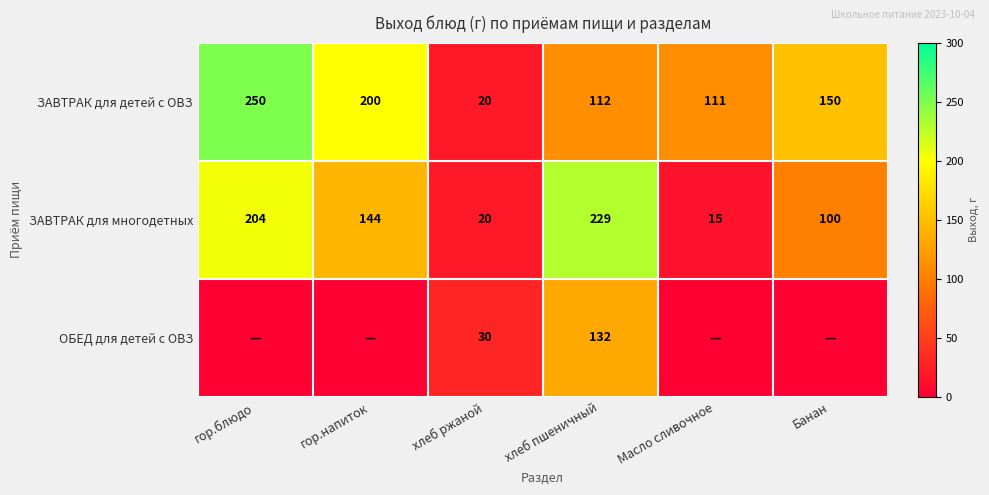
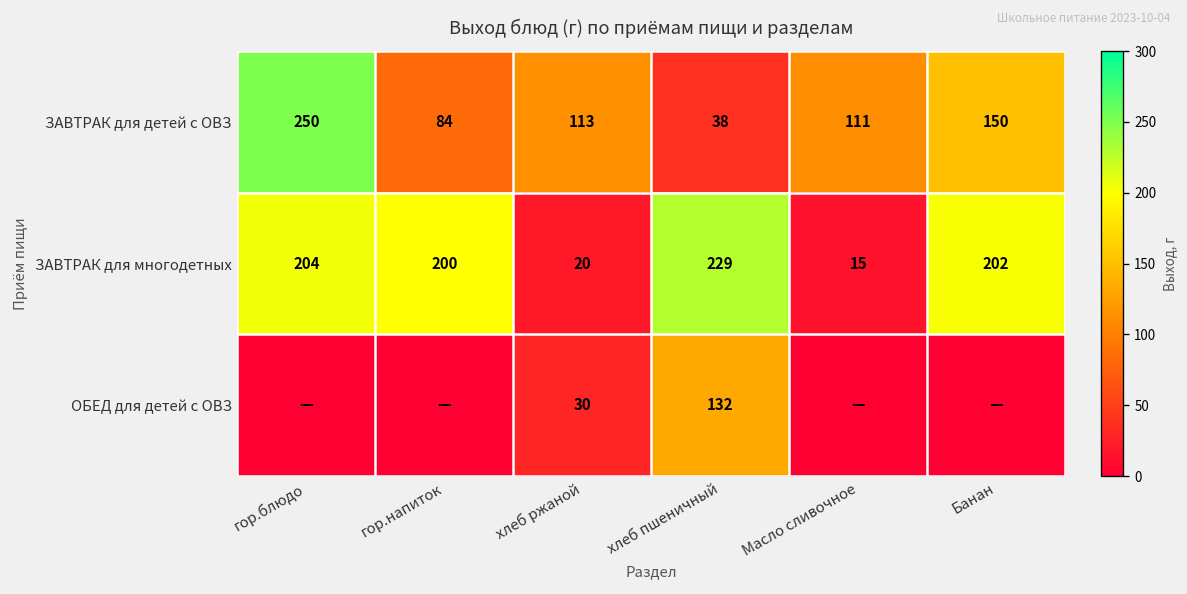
ЗАВТРАК для детей с ОВЗ, гор.напиток: 200 -> 84
ЗАВТРАК для детей с ОВЗ, хлеб ржаной: 20 -> 113
ЗАВТРАК для детей с ОВЗ, хлеб пшеничный: 112 -> 38
ЗАВТРАК для многодетных, гор.напиток: 144 -> 200
ЗАВТРАК для многодетных, Банан: 100 -> 202
